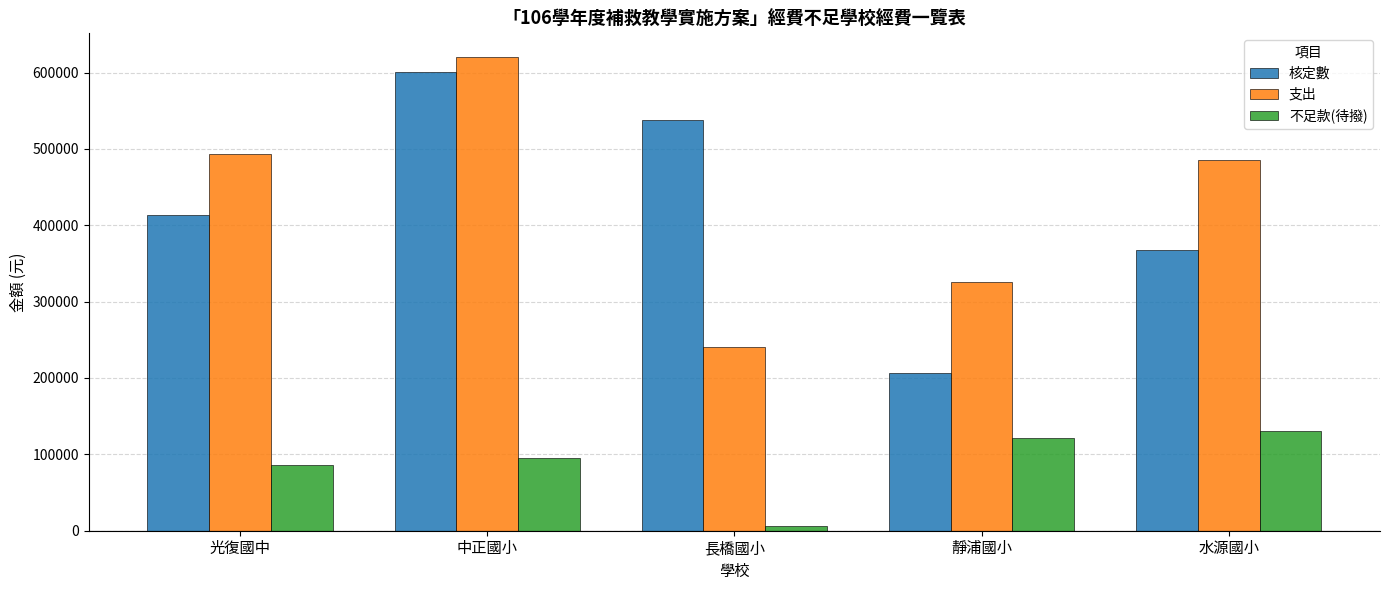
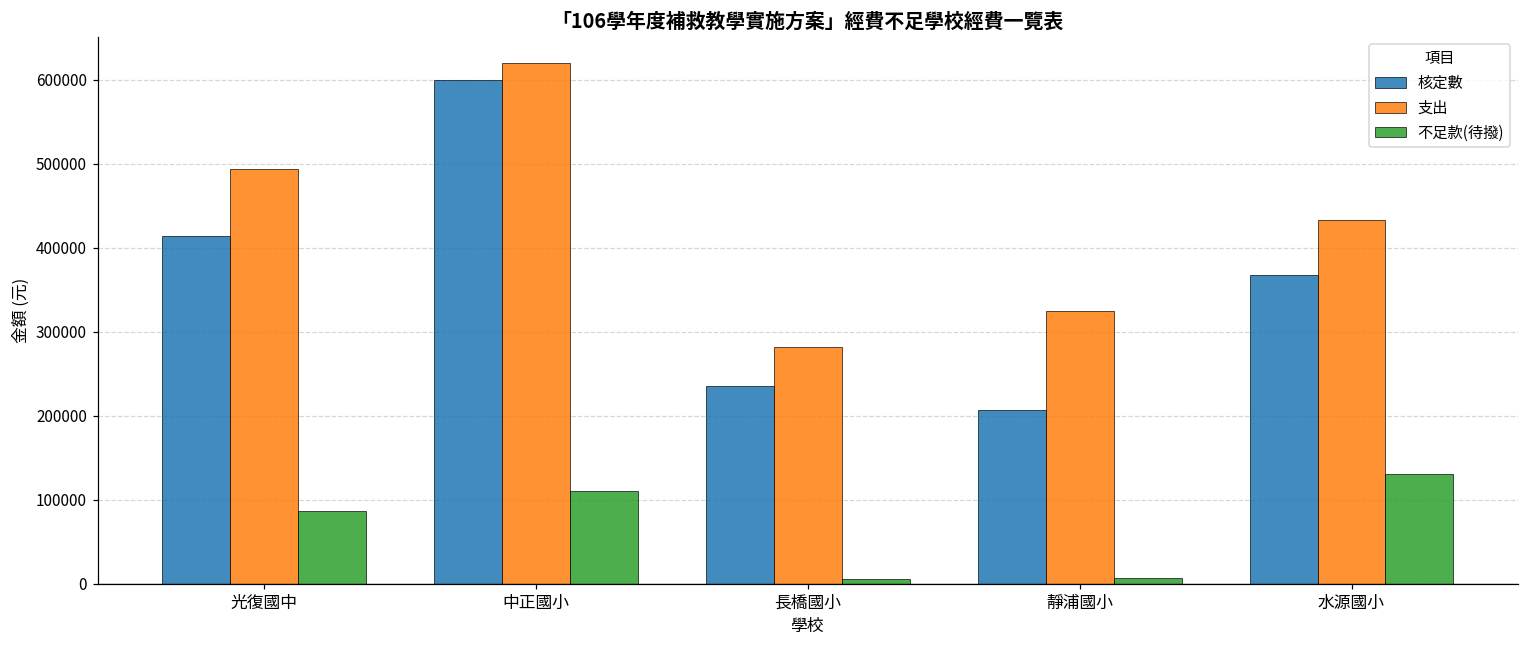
不足款(待撥), 中正國小: 100000 -> 110000
核定數, 長橋國小: 540000 -> 230000
支出, 長橋國小: 240000 -> 280000
不足款(待撥), 靜浦國小: 120000 -> 10000
支出, 水源國小: 490000 -> 430000
